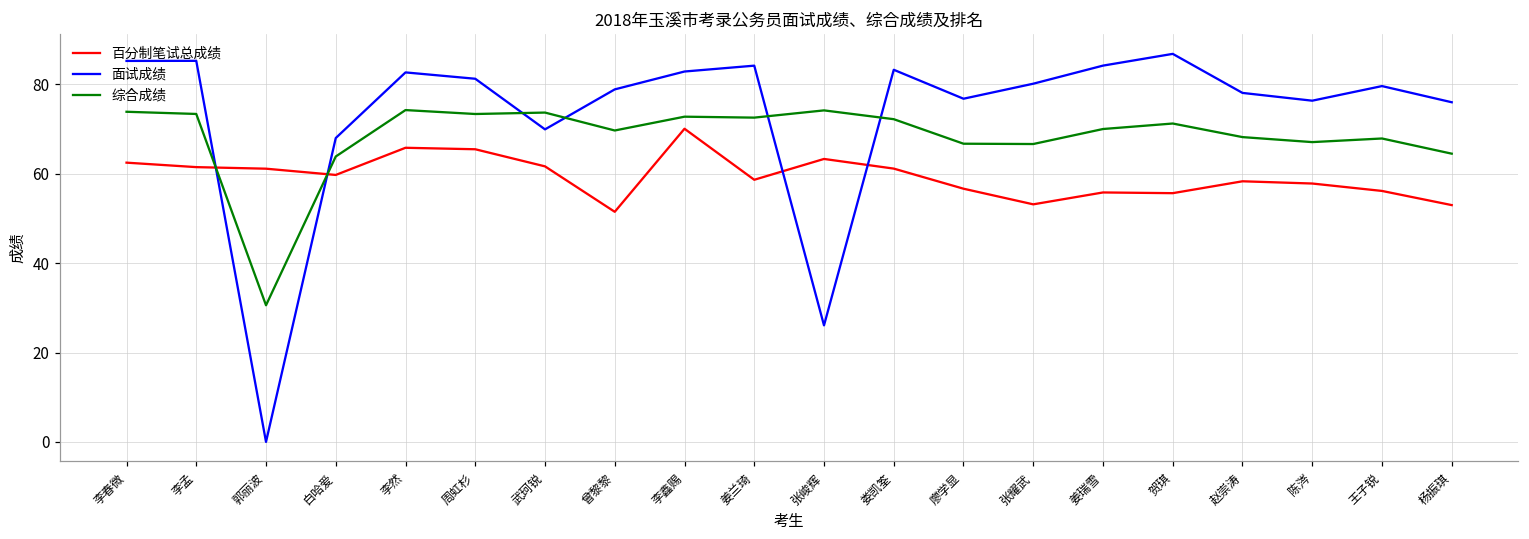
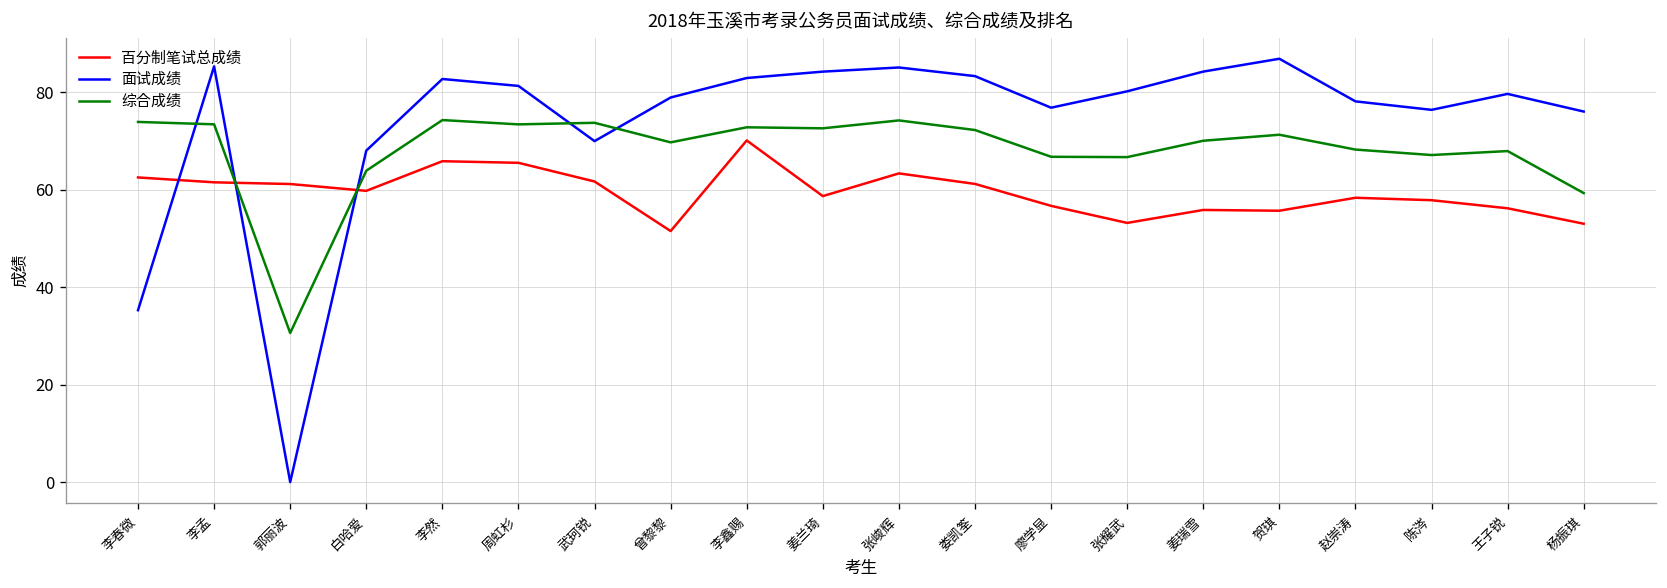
面试成绩, 李春微: 85 -> 35
面试成绩, 张峻辉: 26 -> 85
综合成绩, 杨振琪: 65 -> 59
